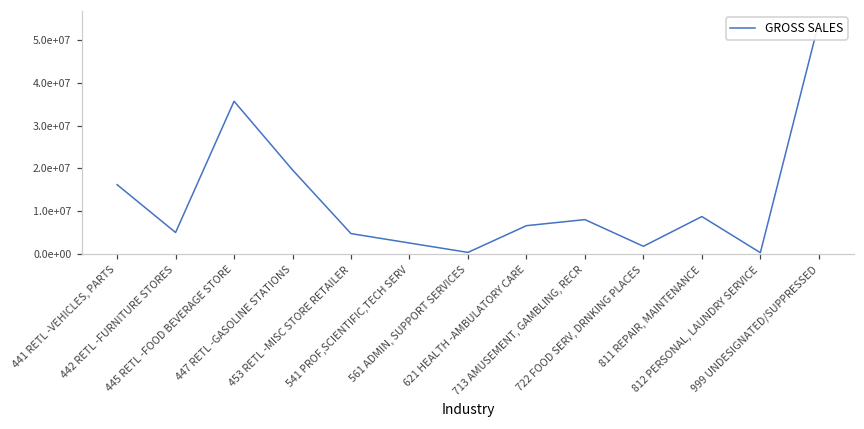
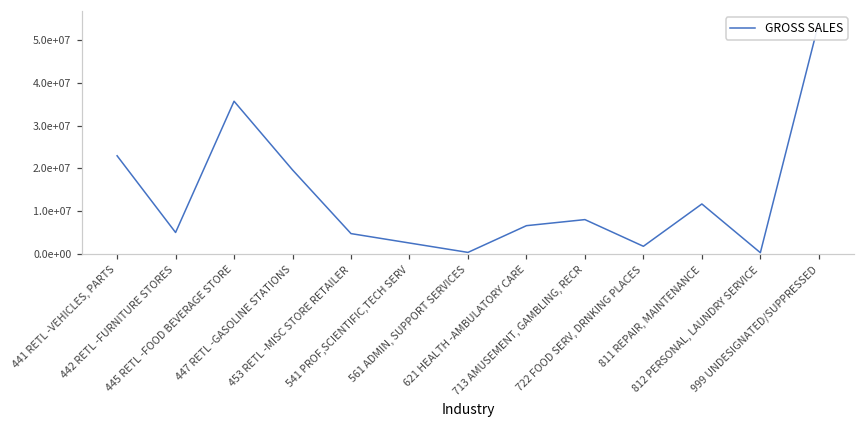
441 RETL -VEHICLES, PARTS: 16000000 -> 23000000
811 REPAIR, MAINTENANCE: 9000000 -> 12000000
